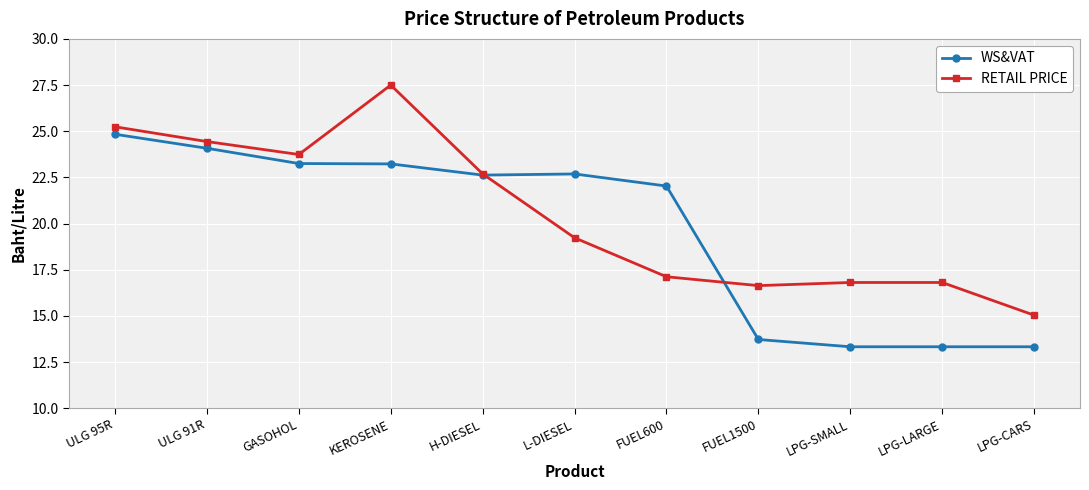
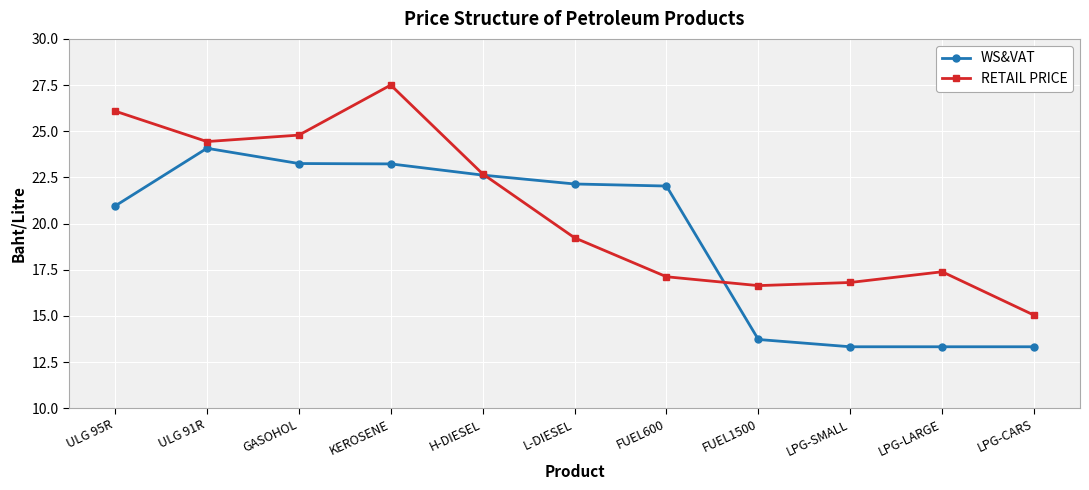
WS&VAT, ULG 95R: 24.8 -> 21.0
RETAIL PRICE, ULG 95R: 25.2 -> 26.1
RETAIL PRICE, GASOHOL: 23.7 -> 24.8
WS&VAT, L-DIESEL: 22.7 -> 22.1
RETAIL PRICE, LPG-LARGE: 16.8 -> 17.4
